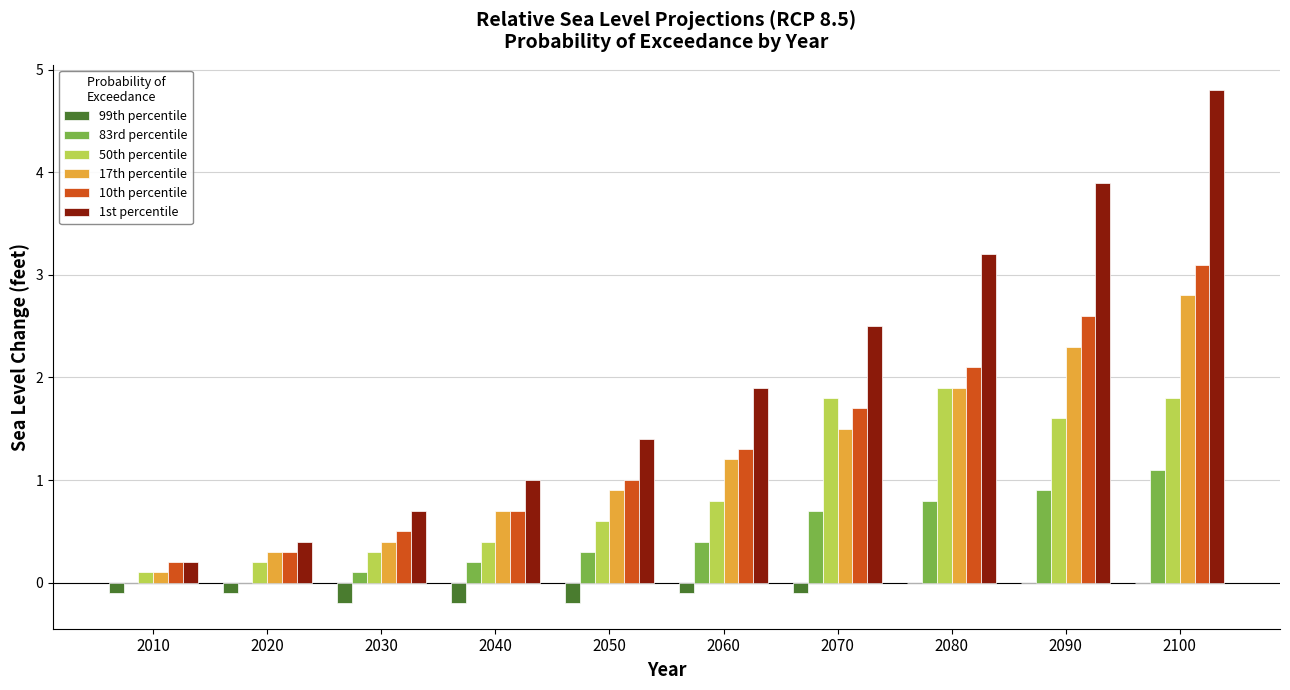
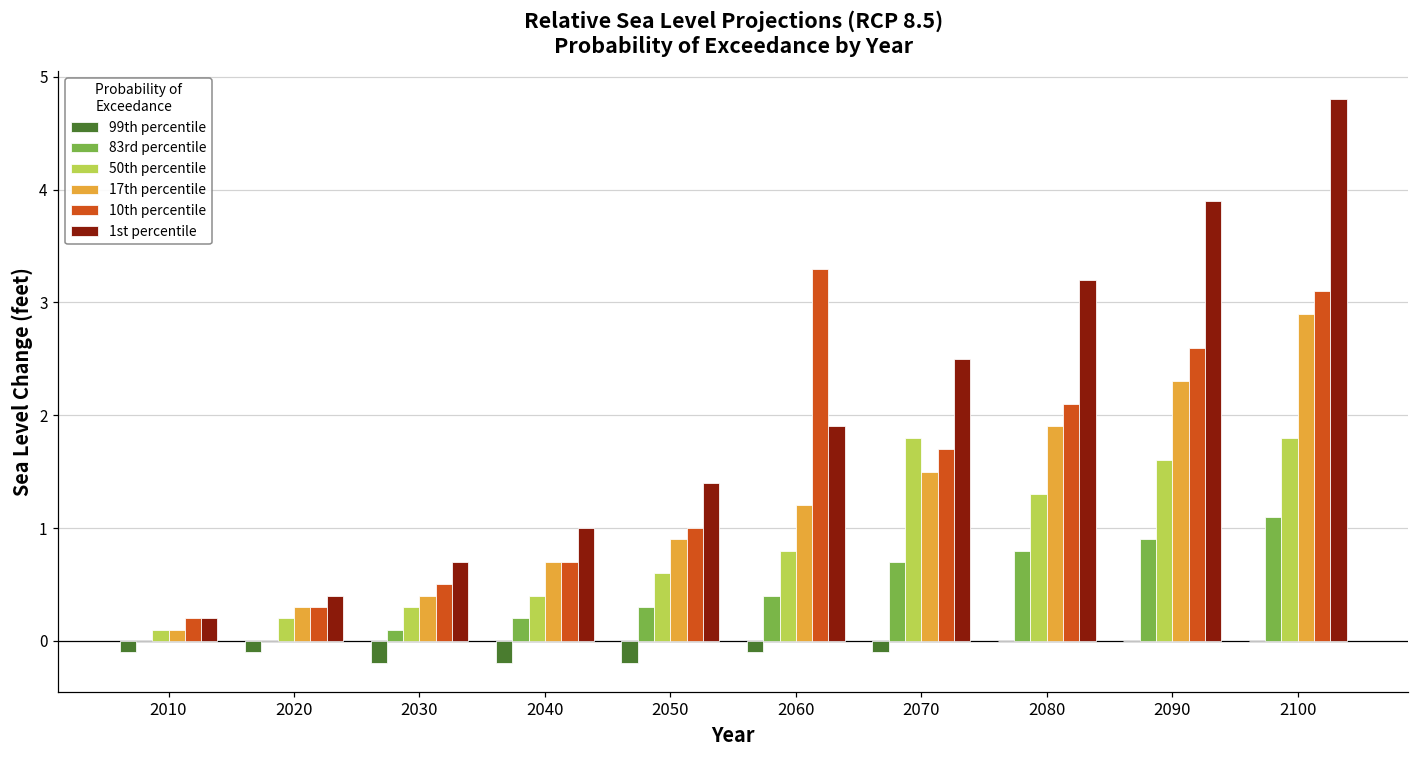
10th percentile, 2060: 1.3 -> 3.3
50th percentile, 2080: 1.9 -> 1.3
17th percentile, 2100: 2.8 -> 2.9
